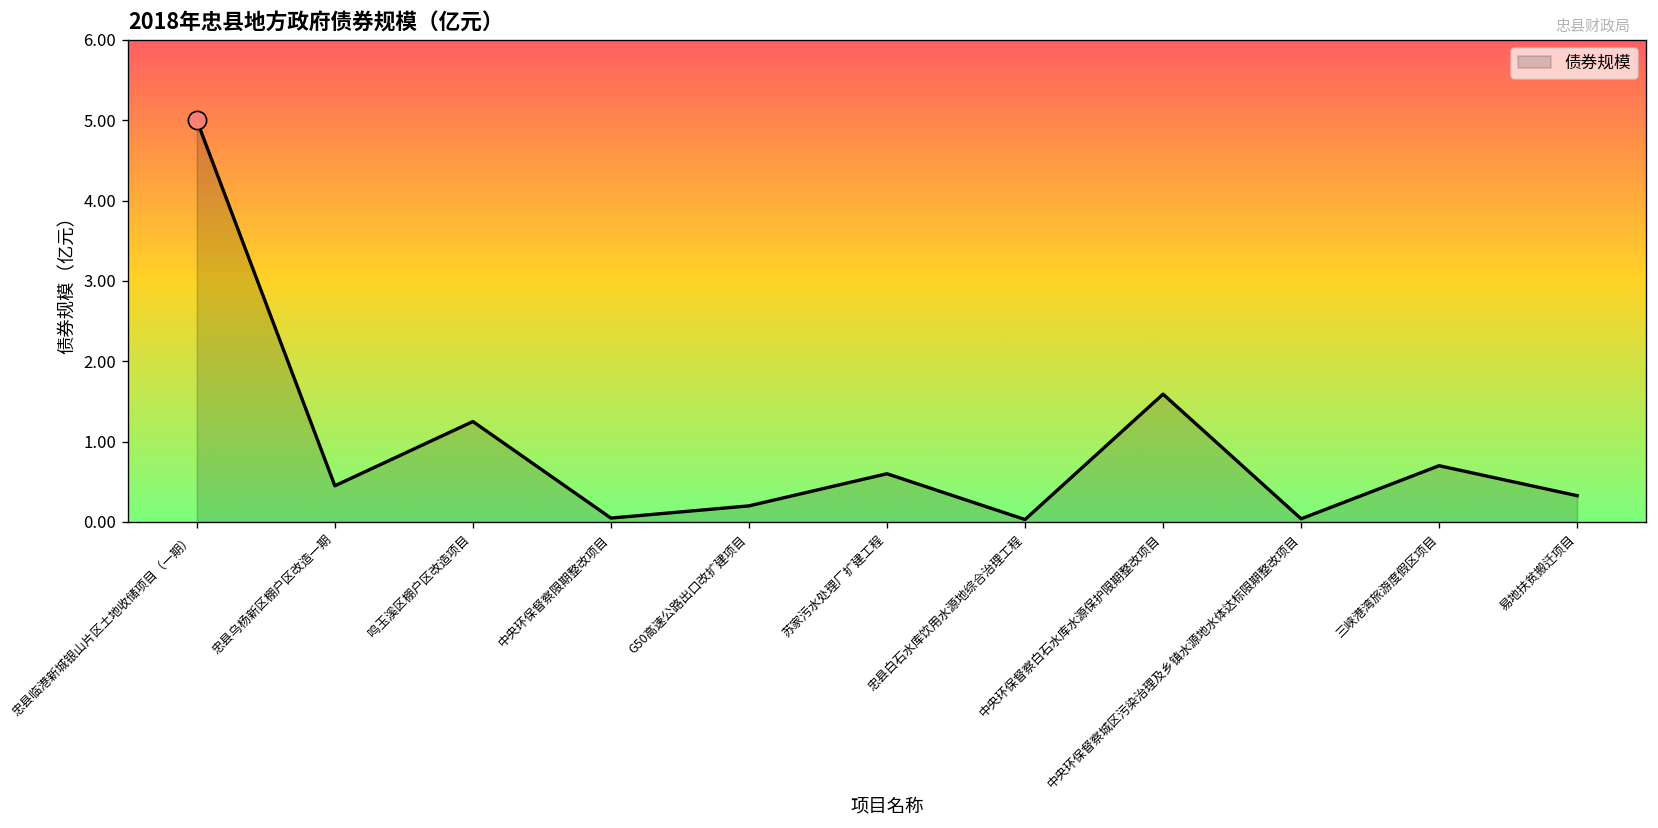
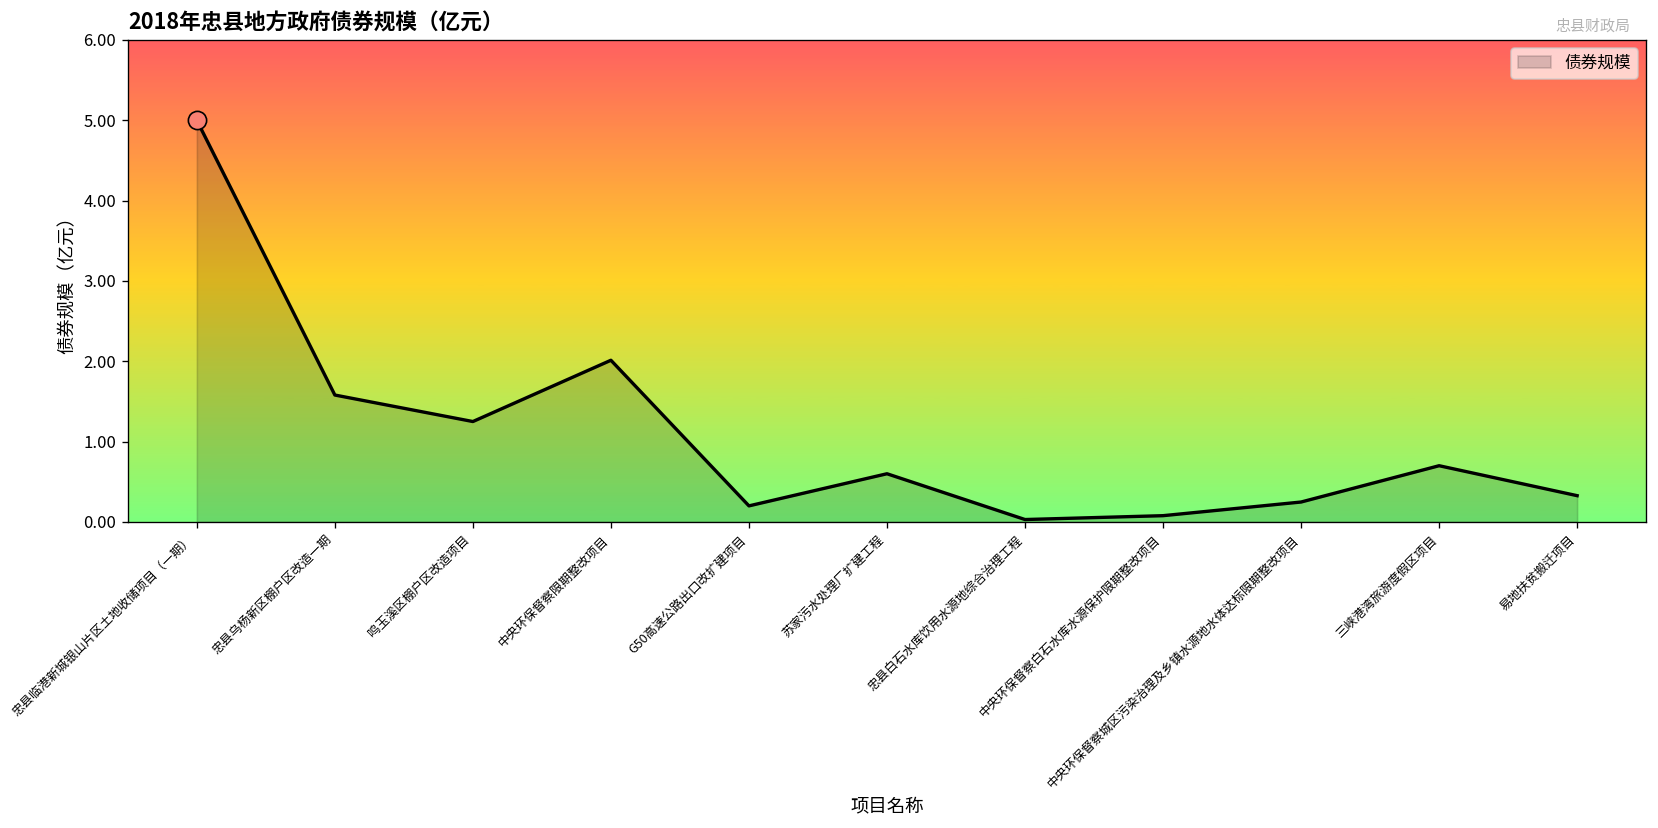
债券规模, 忠县乌杨新区棚户区改造一期: 0.5 -> 1.6
债券规模, 中央环保督察限期整改项目: 0.0 -> 2.0
债券规模, 中央环保督察白石水库水源保护限期整改项目: 1.6 -> 0.1
债券规模, 中央环保督察城区污染治理及乡镇水源地水体达标限期整改项目: 0.0 -> 0.2
